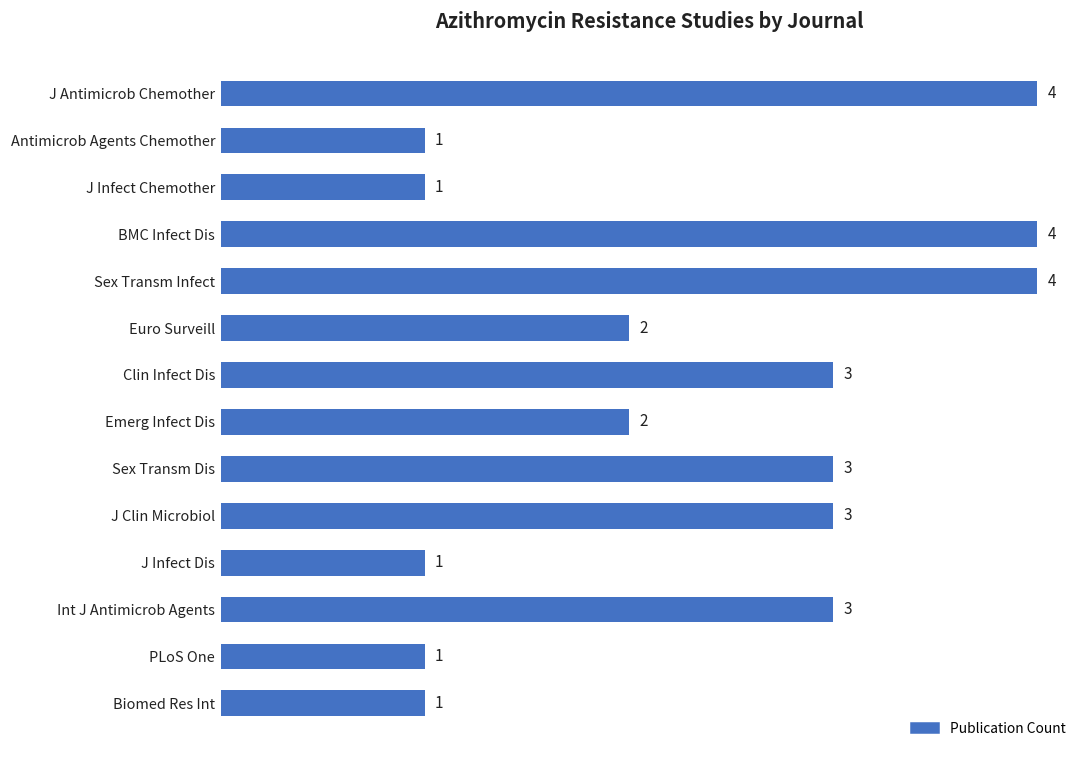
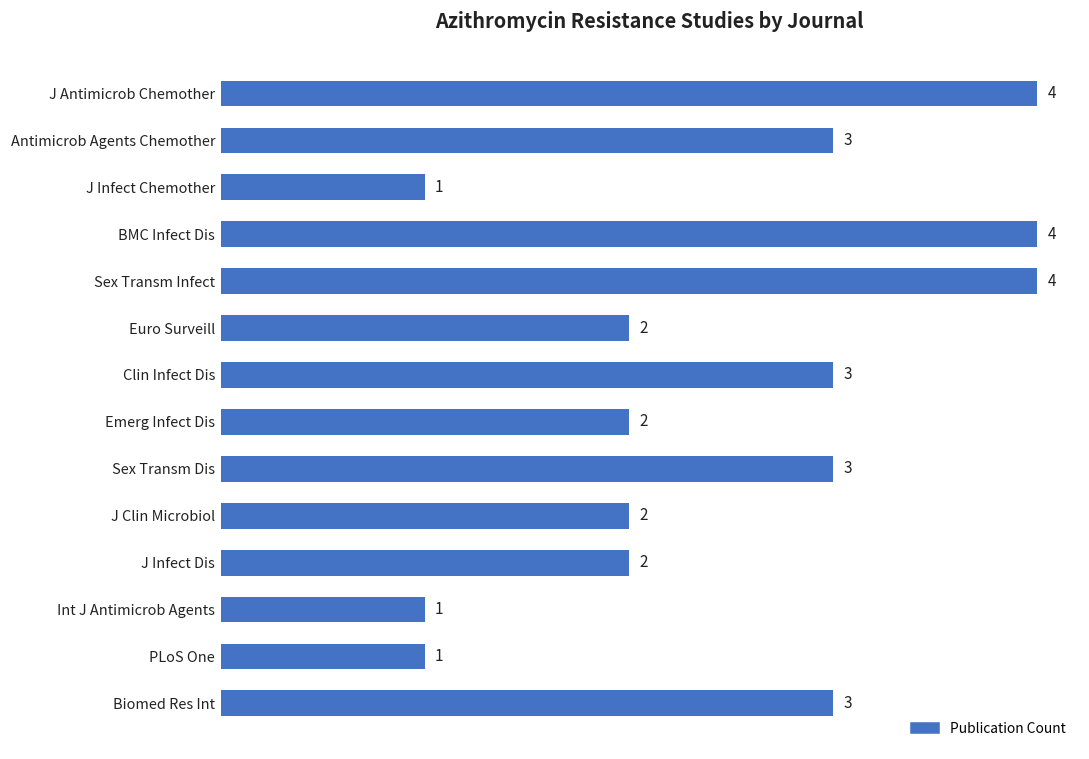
Antimicrob Agents Chemother: 1 -> 3
J Clin Microbiol: 3 -> 2
J Infect Dis: 1 -> 2
Int J Antimicrob Agents: 3 -> 1
Biomed Res Int: 1 -> 3
